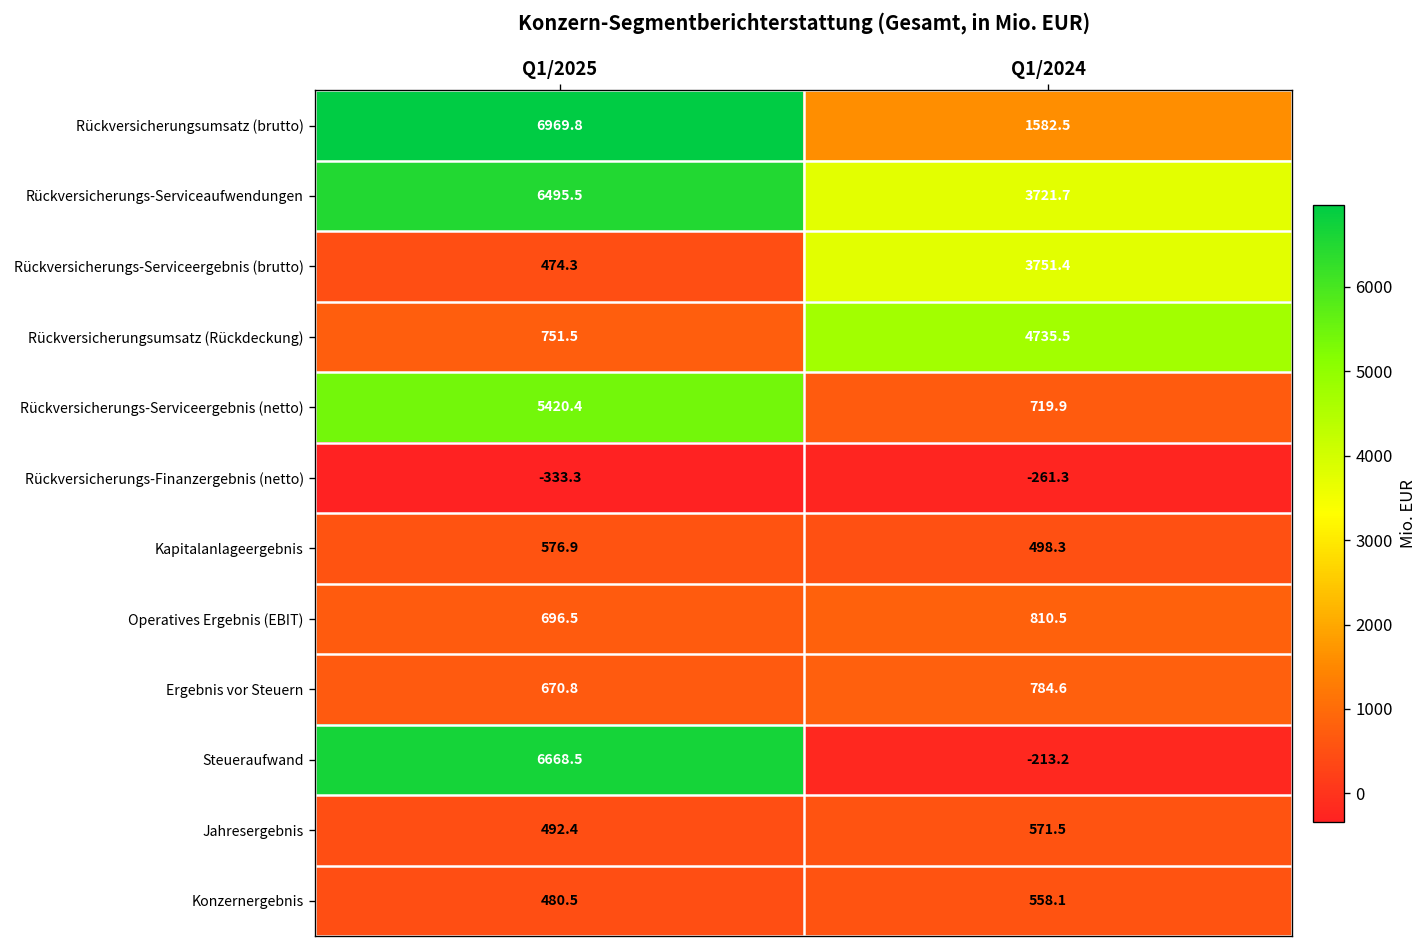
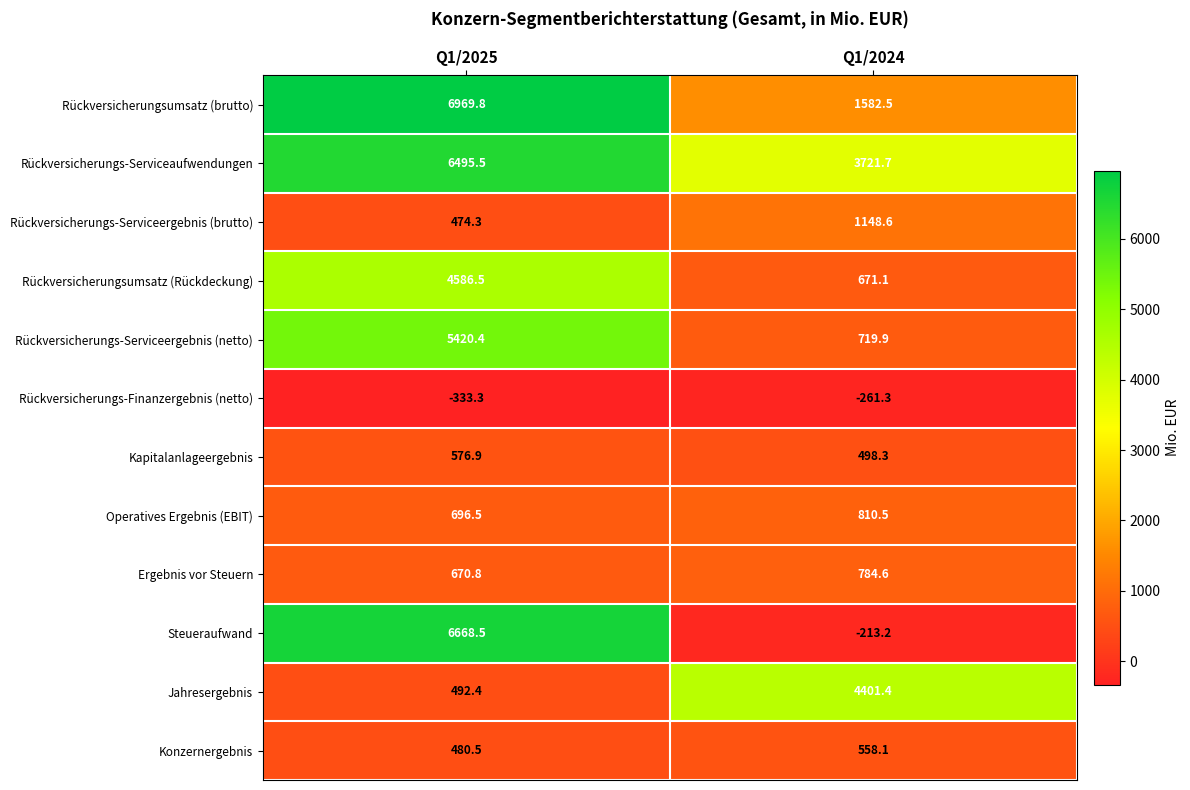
Rückversicherungs-Serviceergebnis (brutto), Q1/2024: 3751.4 -> 1148.6
Rückversicherungsumsatz (Rückdeckung), Q1/2025: 751.5 -> 4586.5
Rückversicherungsumsatz (Rückdeckung), Q1/2024: 4735.5 -> 671.1
Jahresergebnis, Q1/2024: 571.5 -> 4401.4
